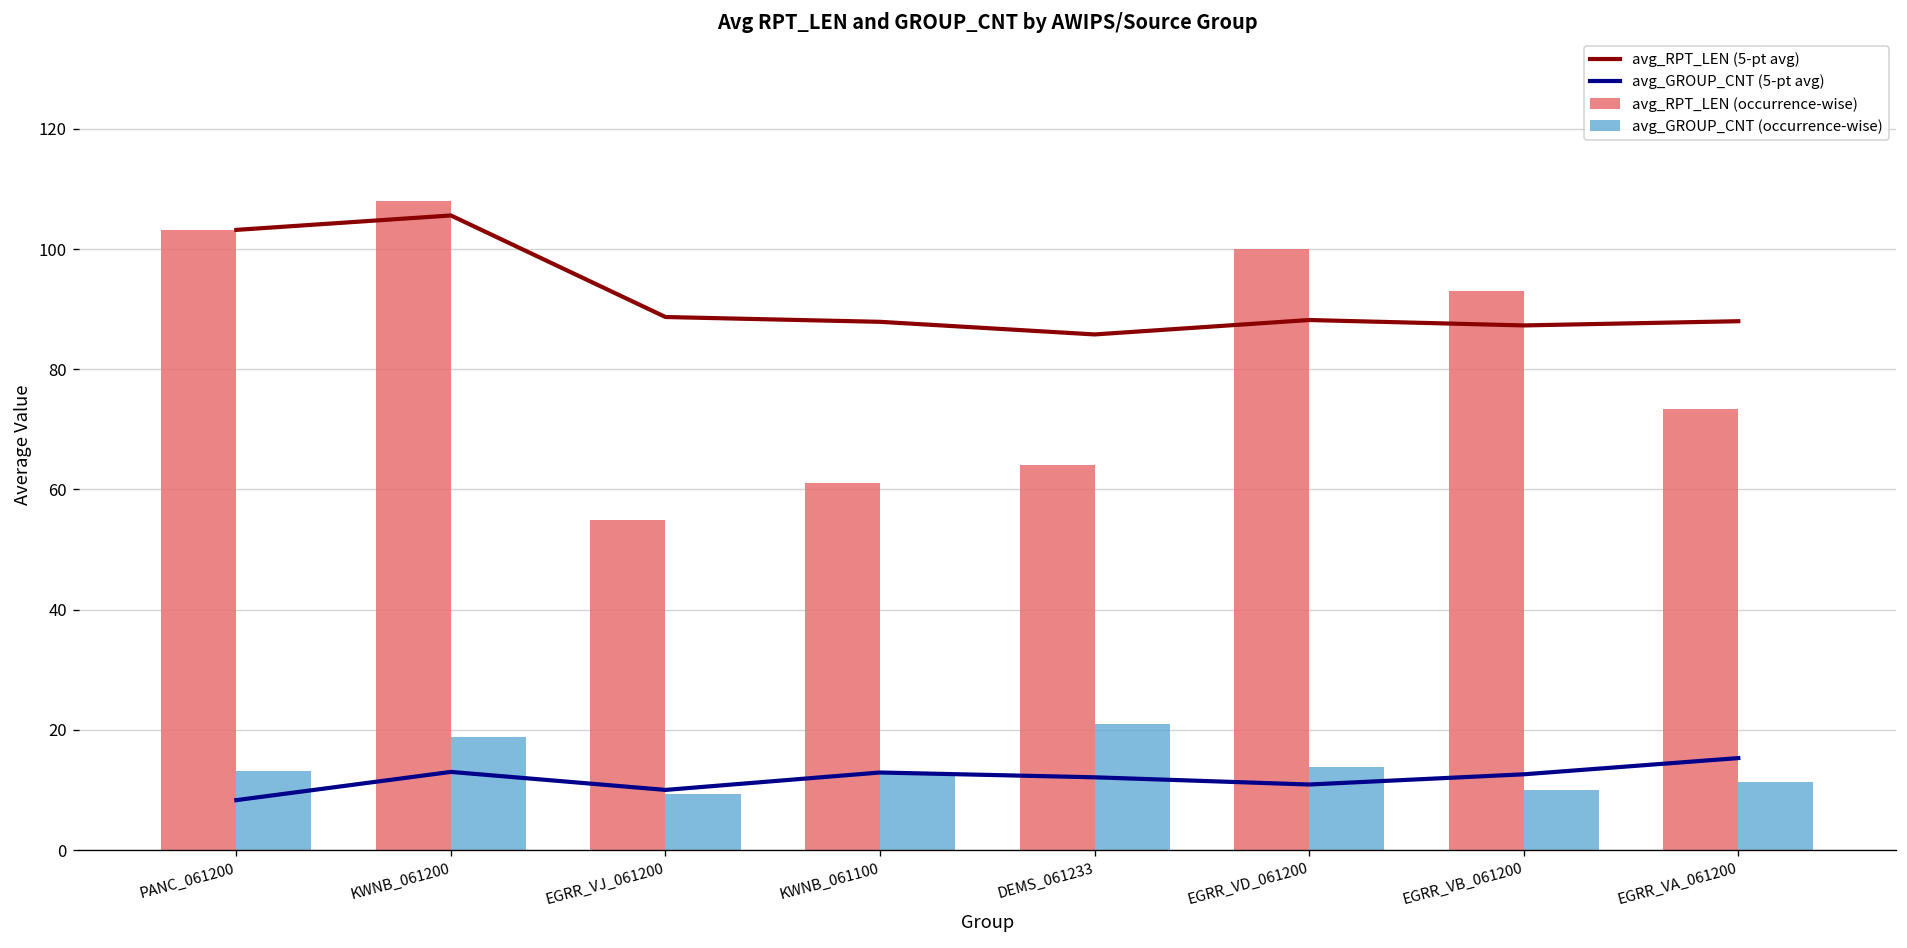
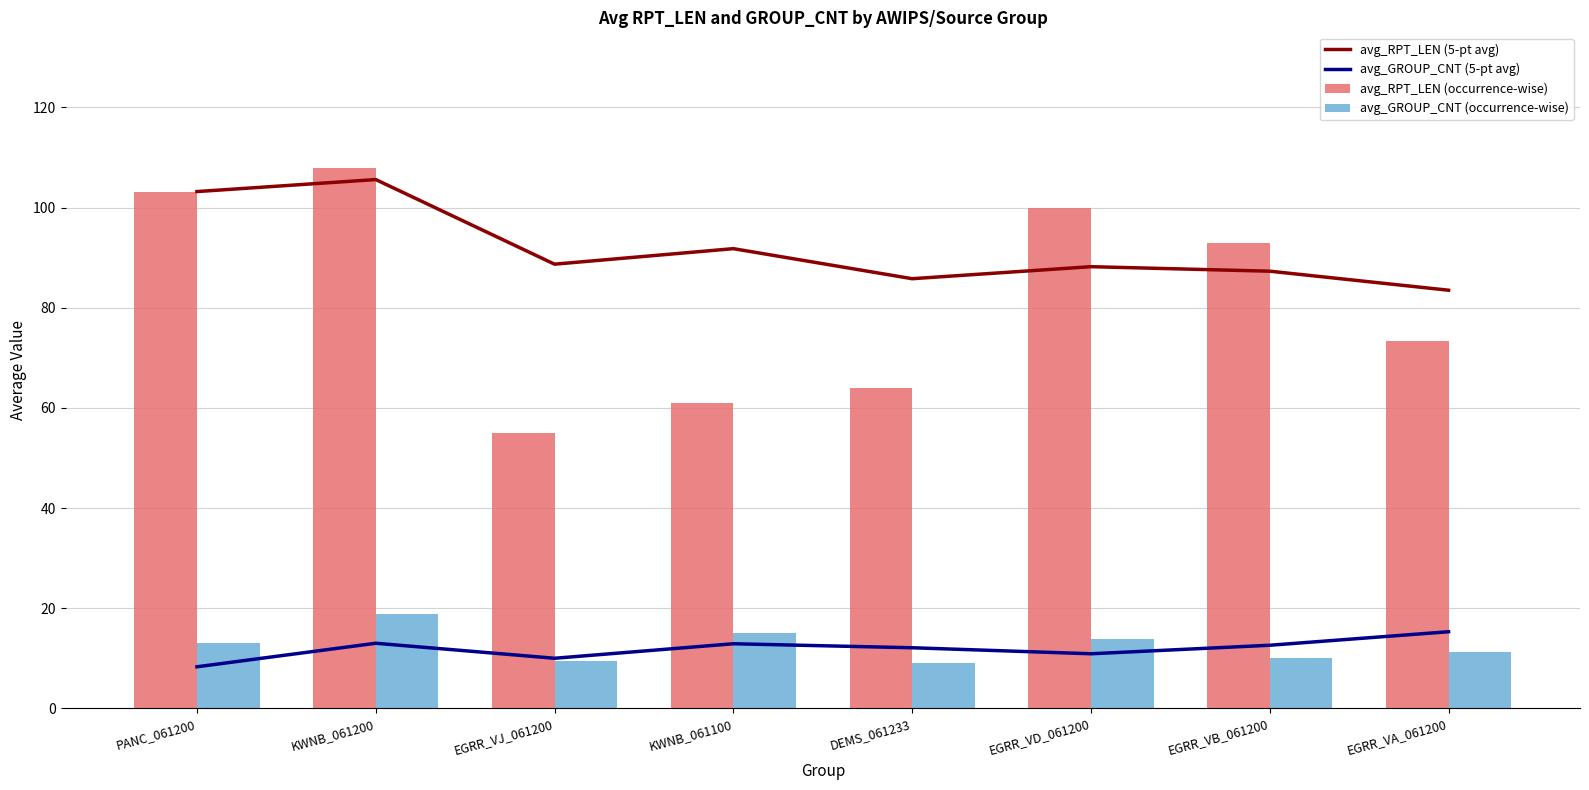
avg_RPT_LEN (5-pt avg), KWNB_061100: 88 -> 92
avg_GROUP_CNT (occurrence-wise), KWNB_061100: 13 -> 15
avg_GROUP_CNT (occurrence-wise), DEMS_061233: 21 -> 9
avg_RPT_LEN (5-pt avg), EGRR_VA_061200: 88 -> 84
